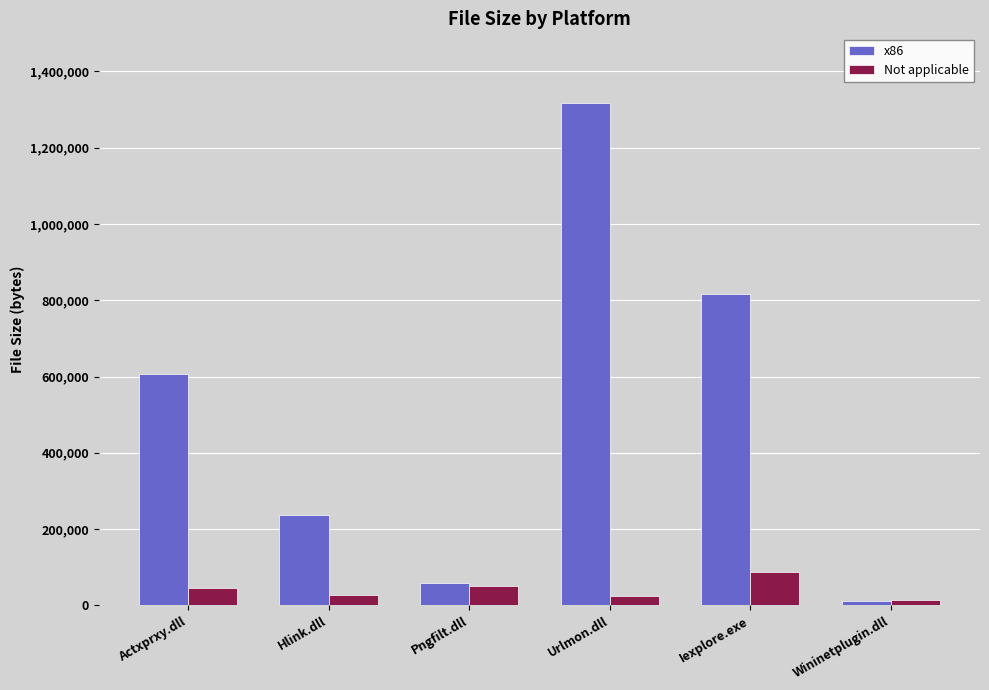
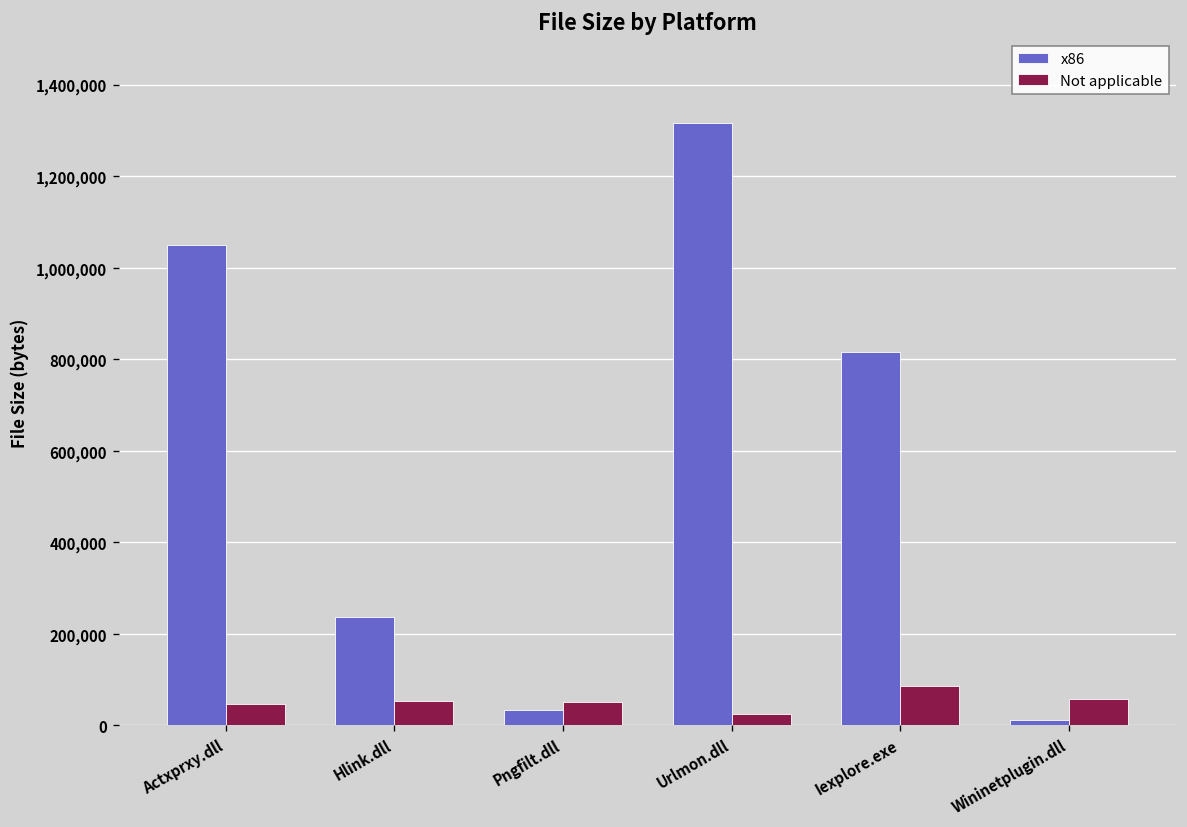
x86, Actxprxy.dll: 610,000 -> 1,050,000
Not applicable, Hlink.dll: 30,000 -> 50,000
x86, Pngfilt.dll: 60,000 -> 30,000
Not applicable, Wininetplugin.dll: 20,000 -> 60,000
